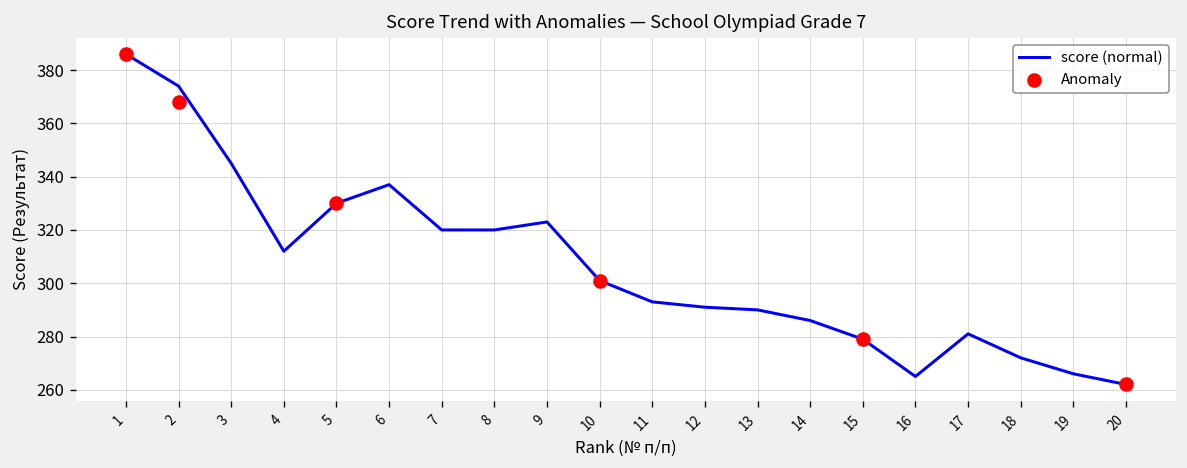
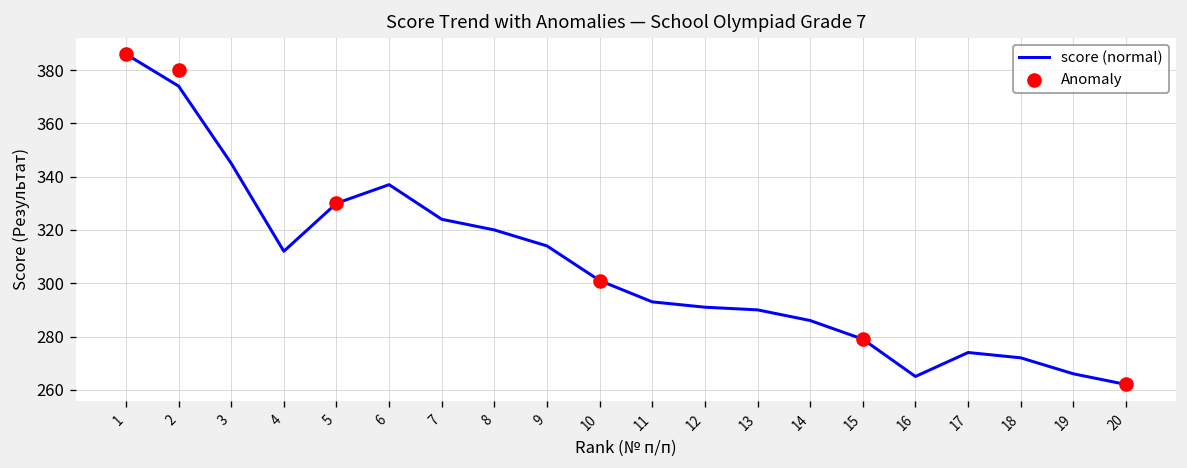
Anomaly, 2: 368 -> 380
score (normal), 7: 320 -> 324
score (normal), 9: 323 -> 314
score (normal), 17: 281 -> 274
